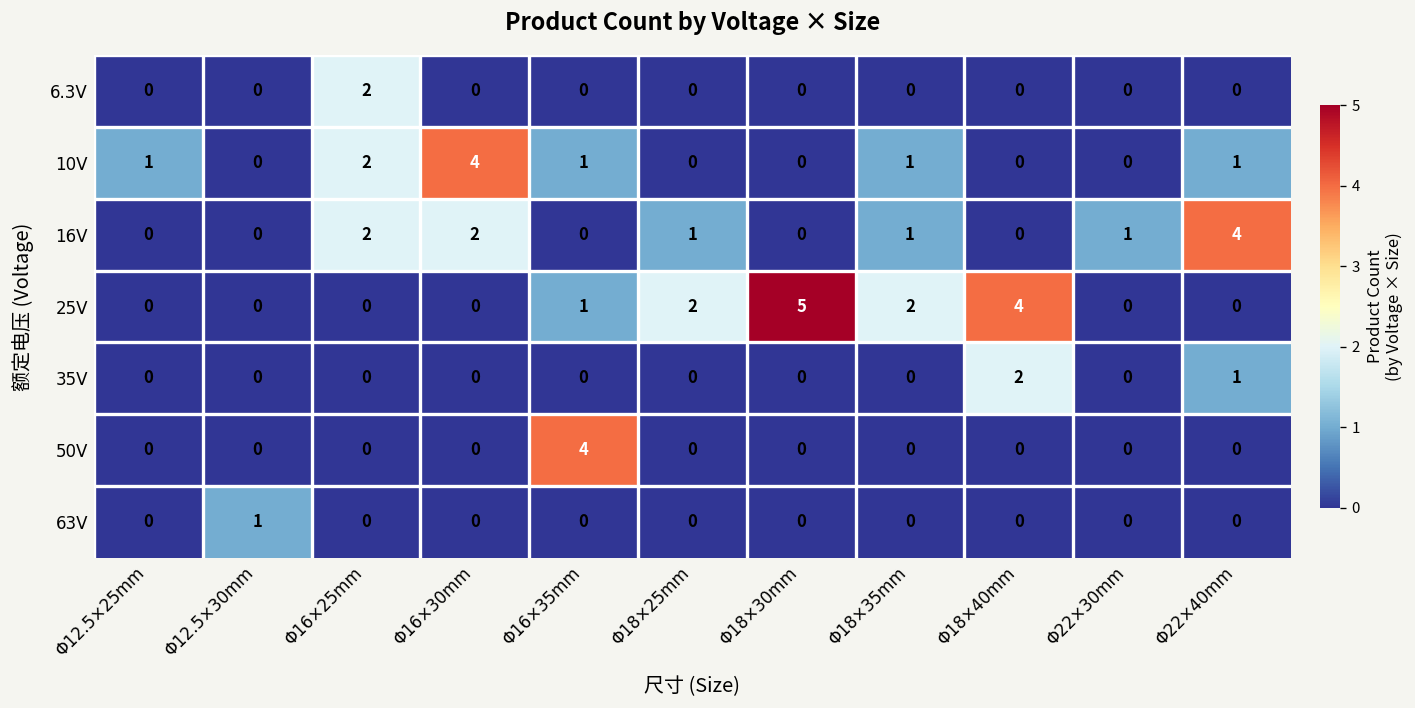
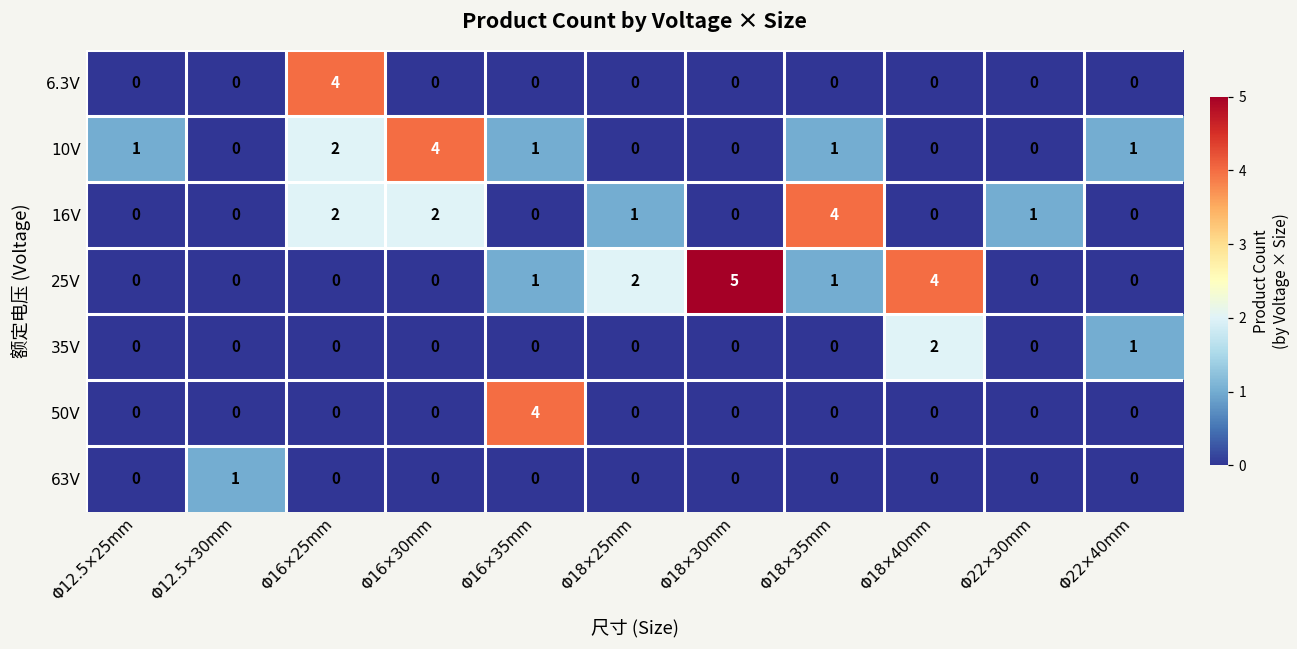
6.3V, Φ16×25mm: 2 -> 4
16V, Φ18×35mm: 1 -> 4
16V, Φ22×40mm: 4 -> 0
25V, Φ18×35mm: 2 -> 1
